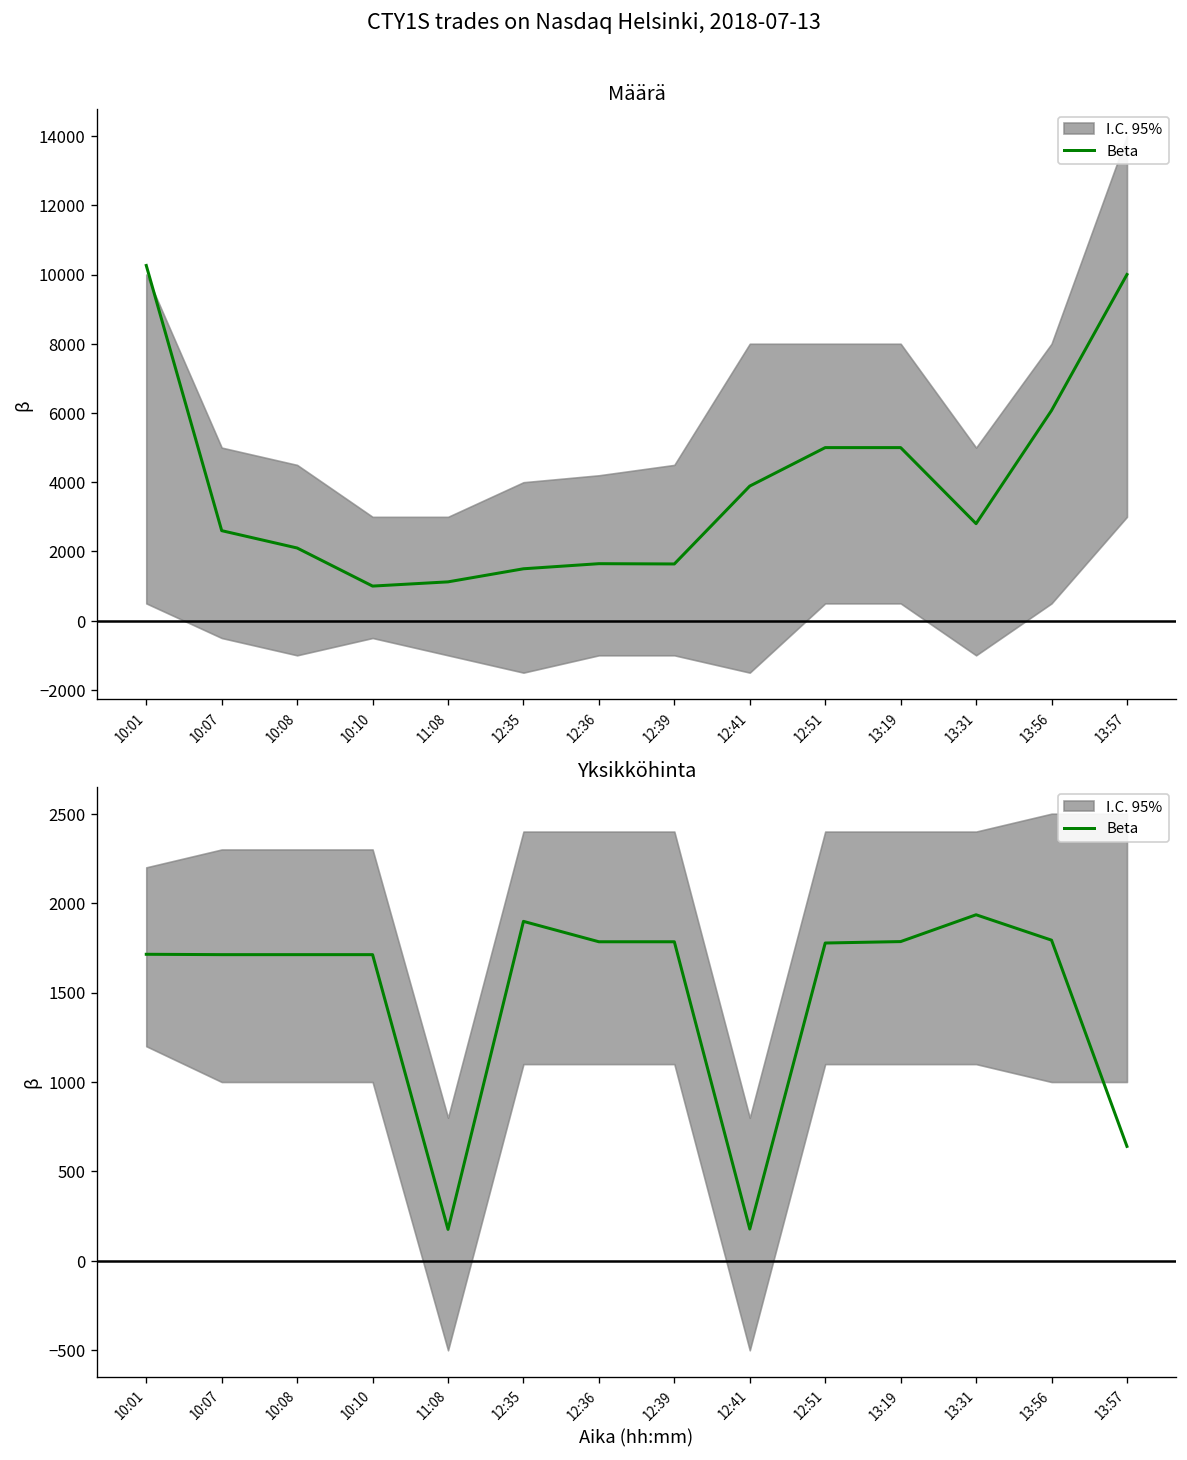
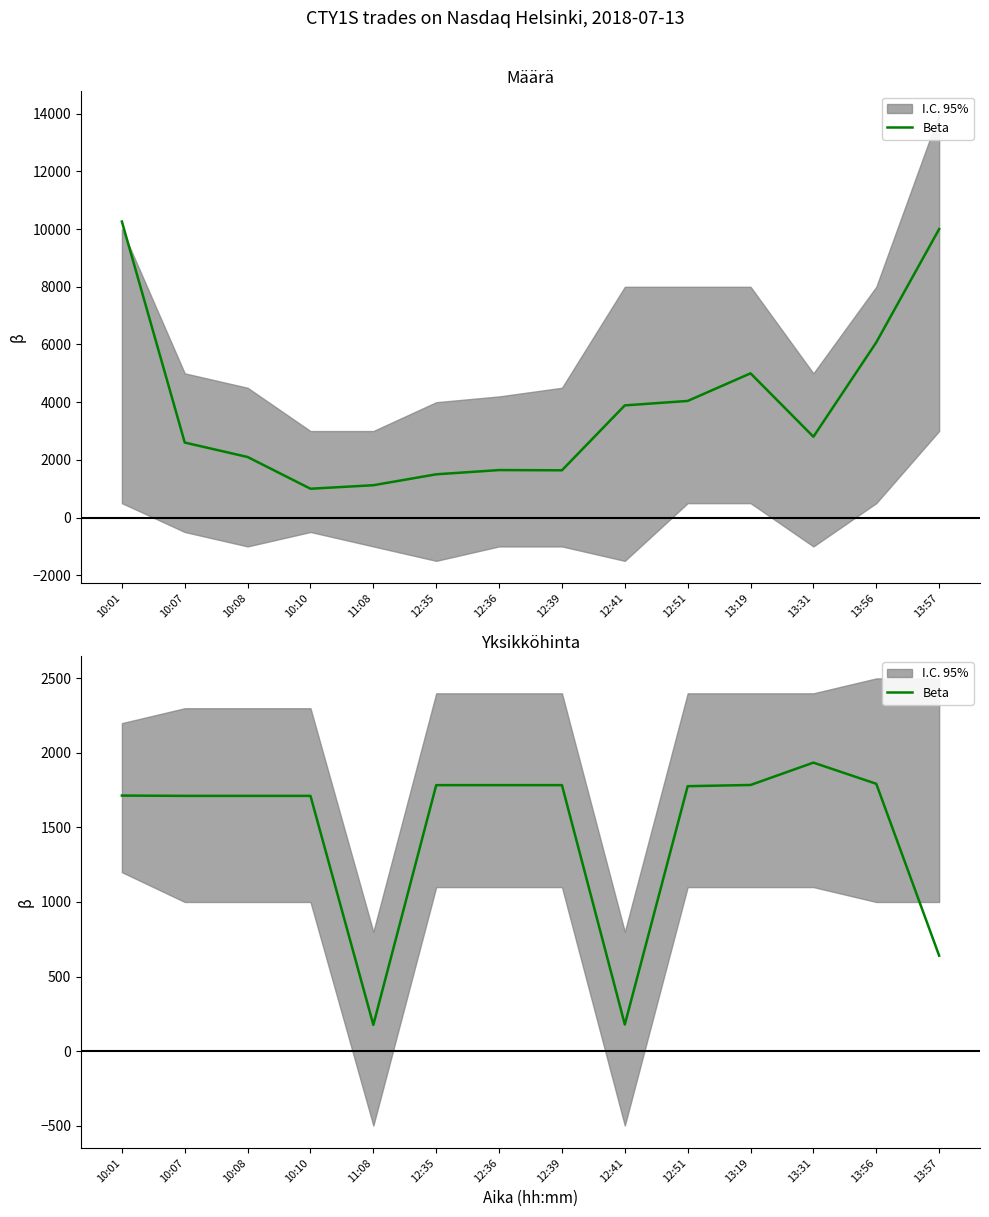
Määrä, Beta, 12:51: 5000 -> 4000
Yksikköhinta, Beta, 12:35: 1900 -> 1780
